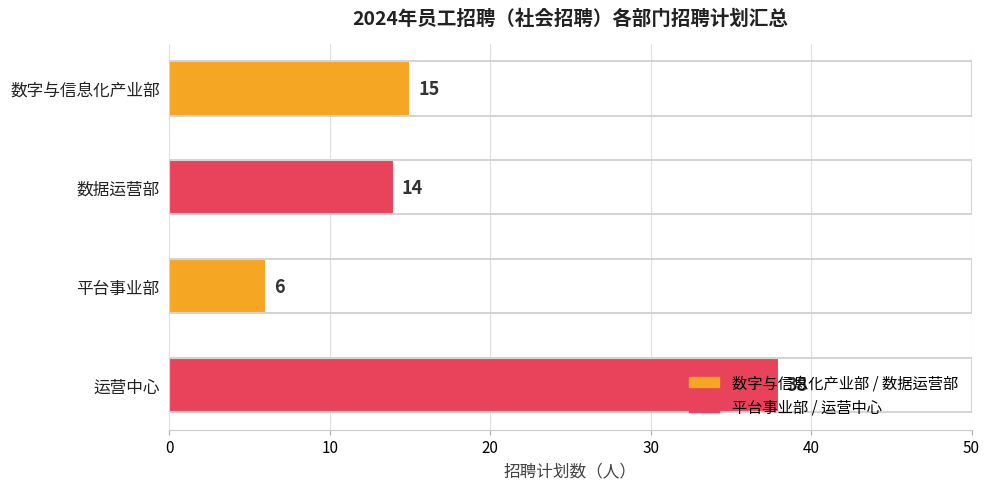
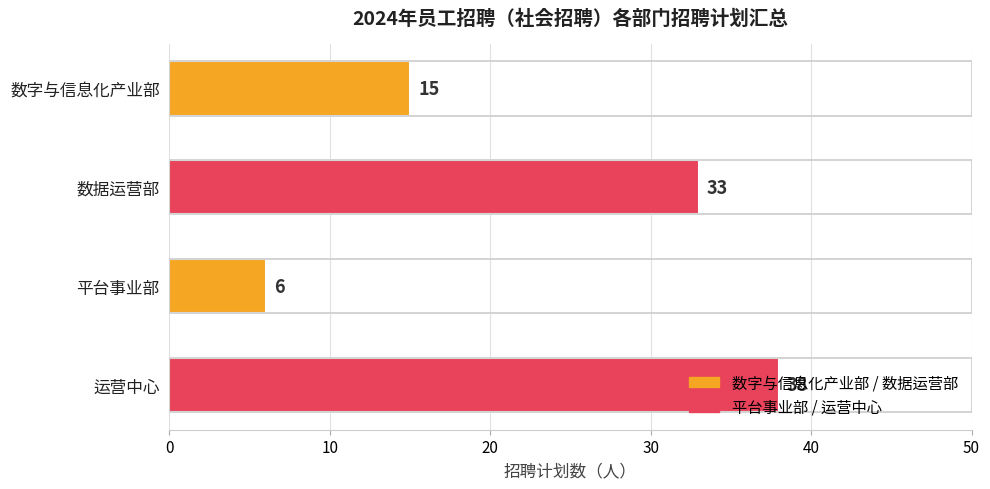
数据运营部: 14 -> 33
